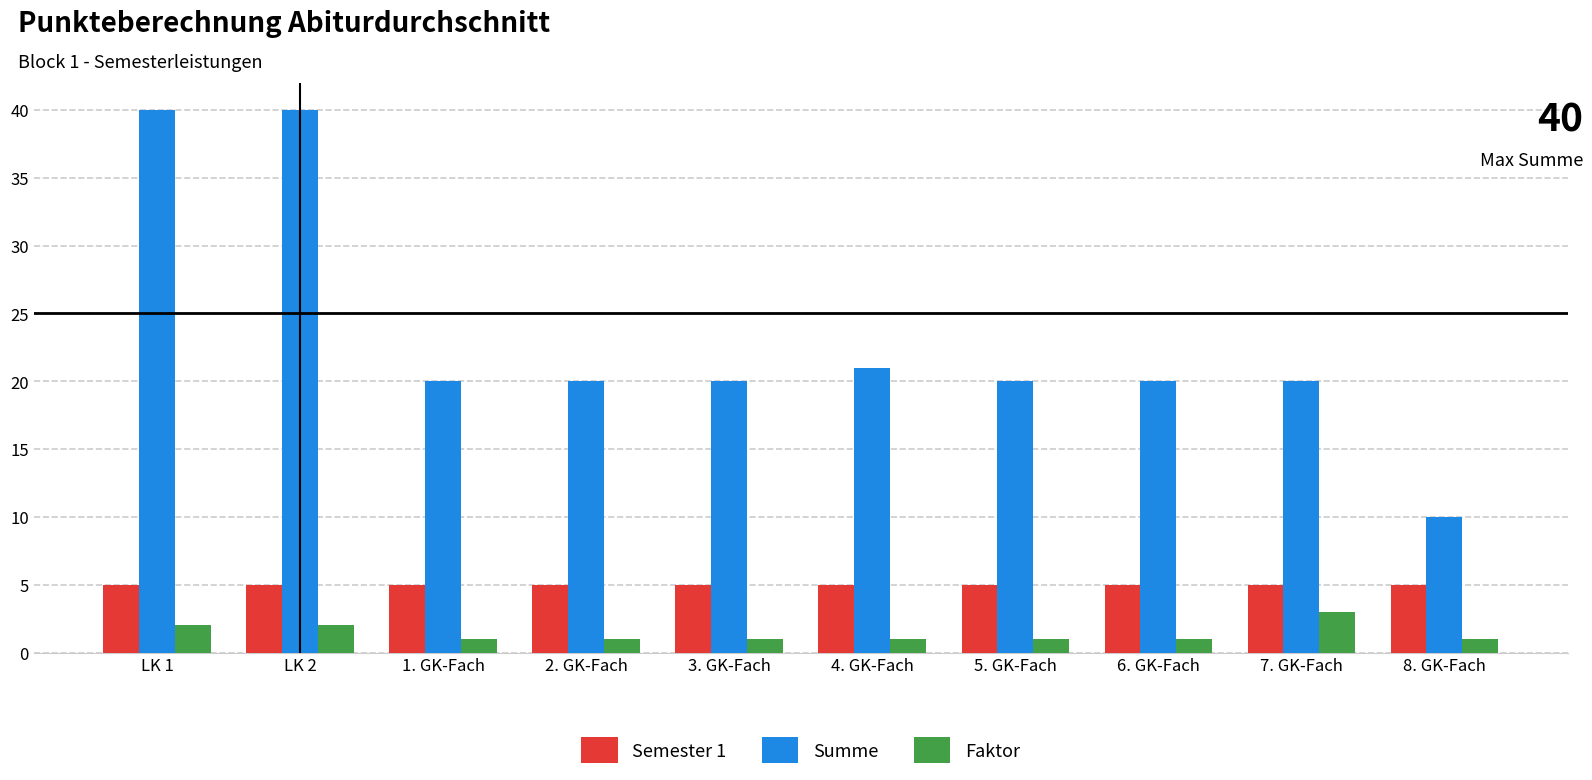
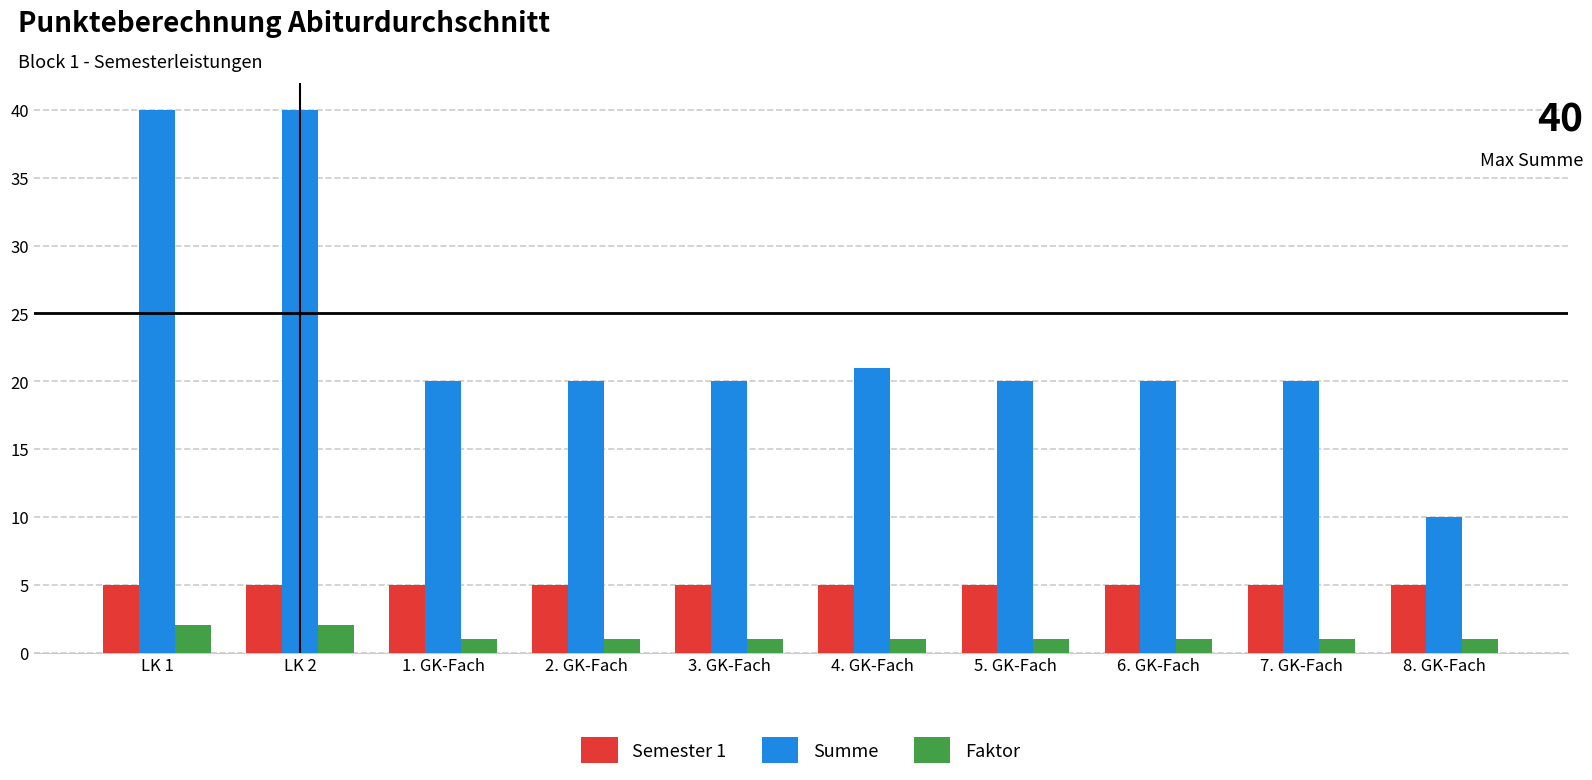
Faktor, 7. GK-Fach: 3 -> 1
